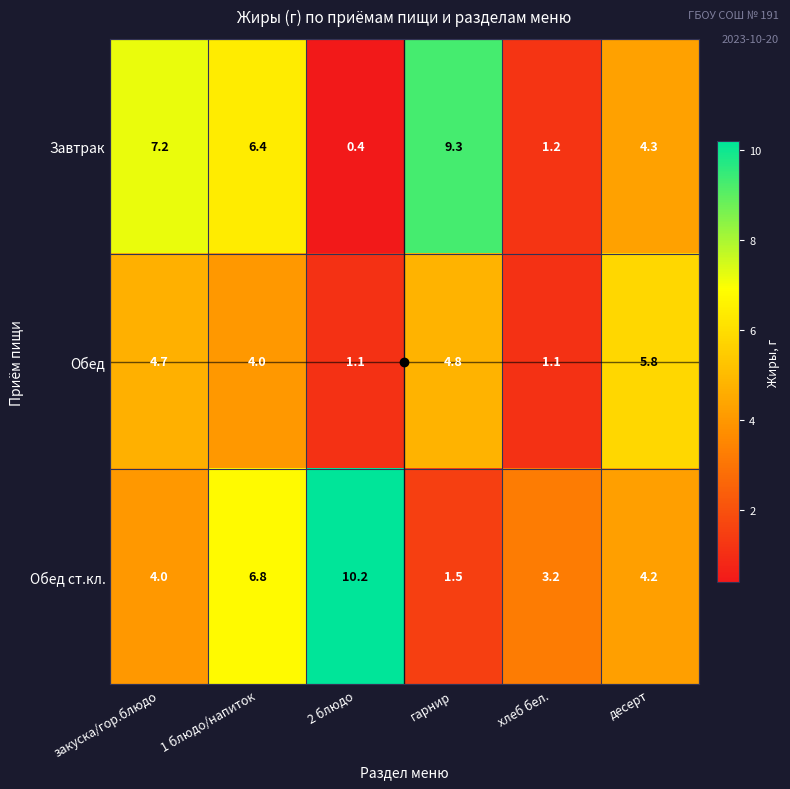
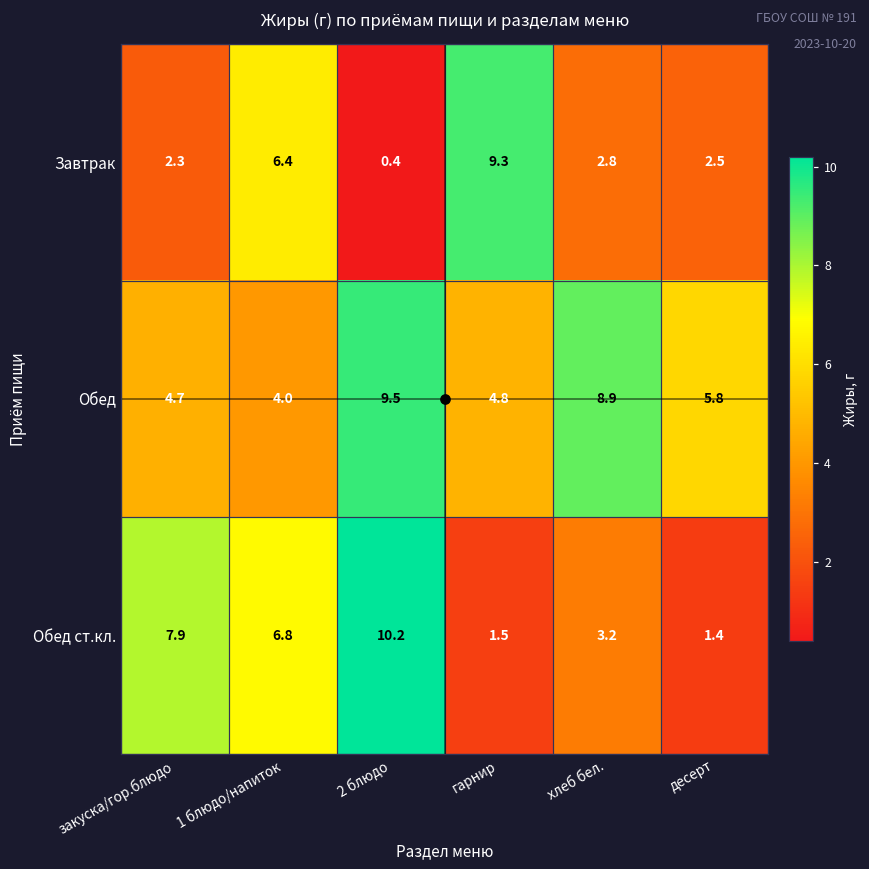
Завтрак, закуска/гор.блюдо: 7.2 -> 2.3
Завтрак, хлеб бел.: 1.2 -> 2.8
Завтрак, десерт: 4.3 -> 2.5
Обед, 2 блюдо: 1.1 -> 9.5
Обед, хлеб бел.: 1.1 -> 8.9
Обед ст.кл., закуска/гор.блюдо: 4.0 -> 7.9
Обед ст.кл., десерт: 4.2 -> 1.4
